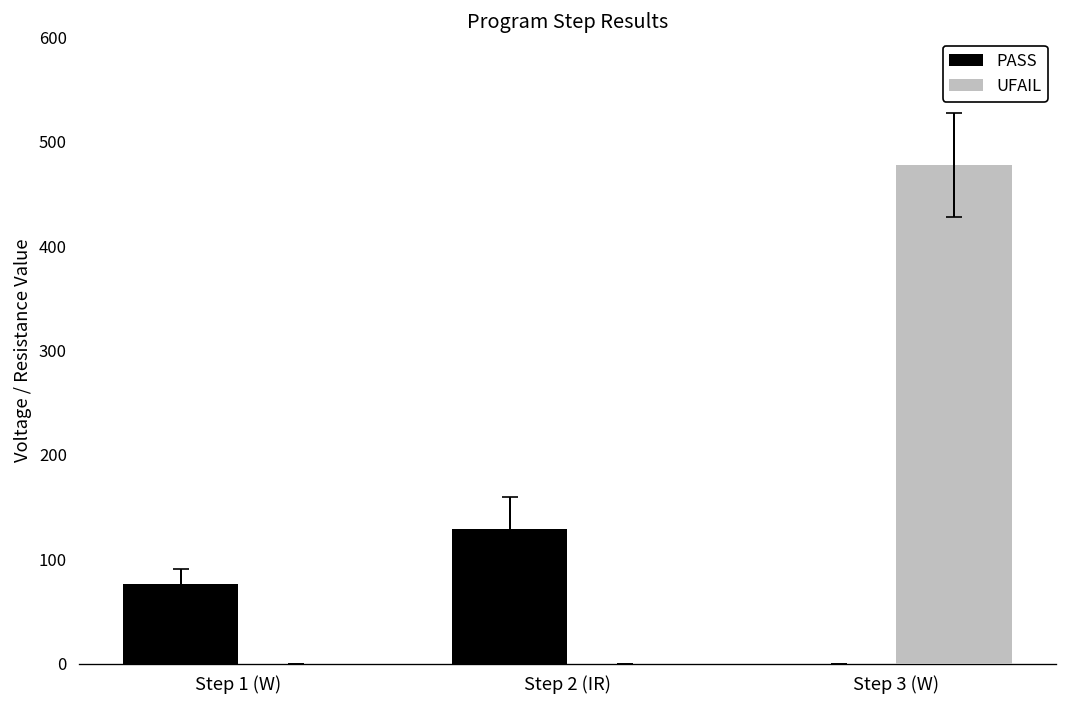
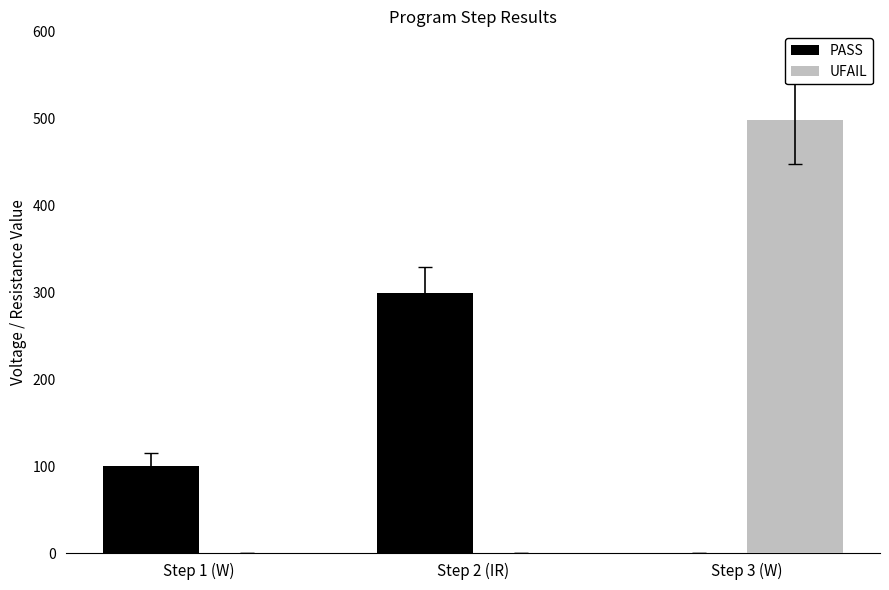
PASS, Step 1 (W): 80 -> 100
PASS, Step 2 (IR): 130 -> 300
UFAIL, Step 3 (W): 480 -> 500
